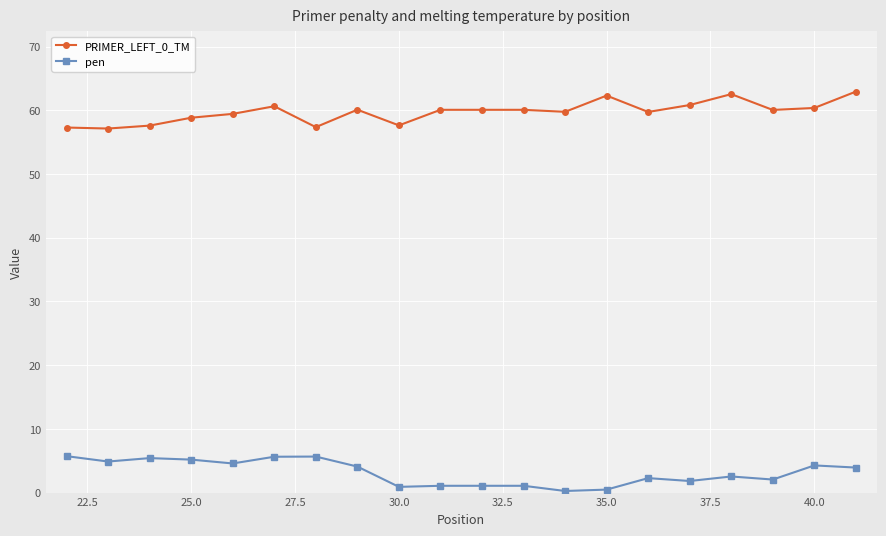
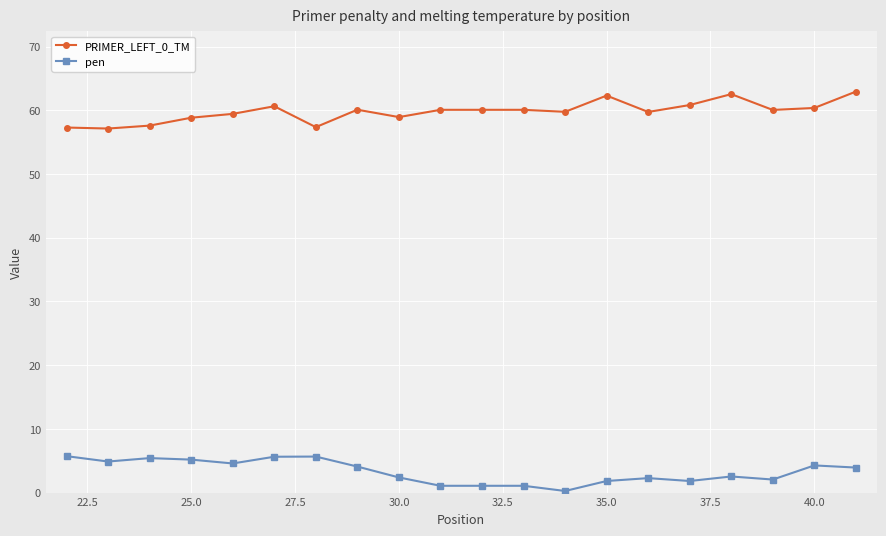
PRIMER_LEFT_0_TM, 30.0: 58 -> 59
pen, 30.0: 1 -> 2
pen, 35.0: 0 -> 2
